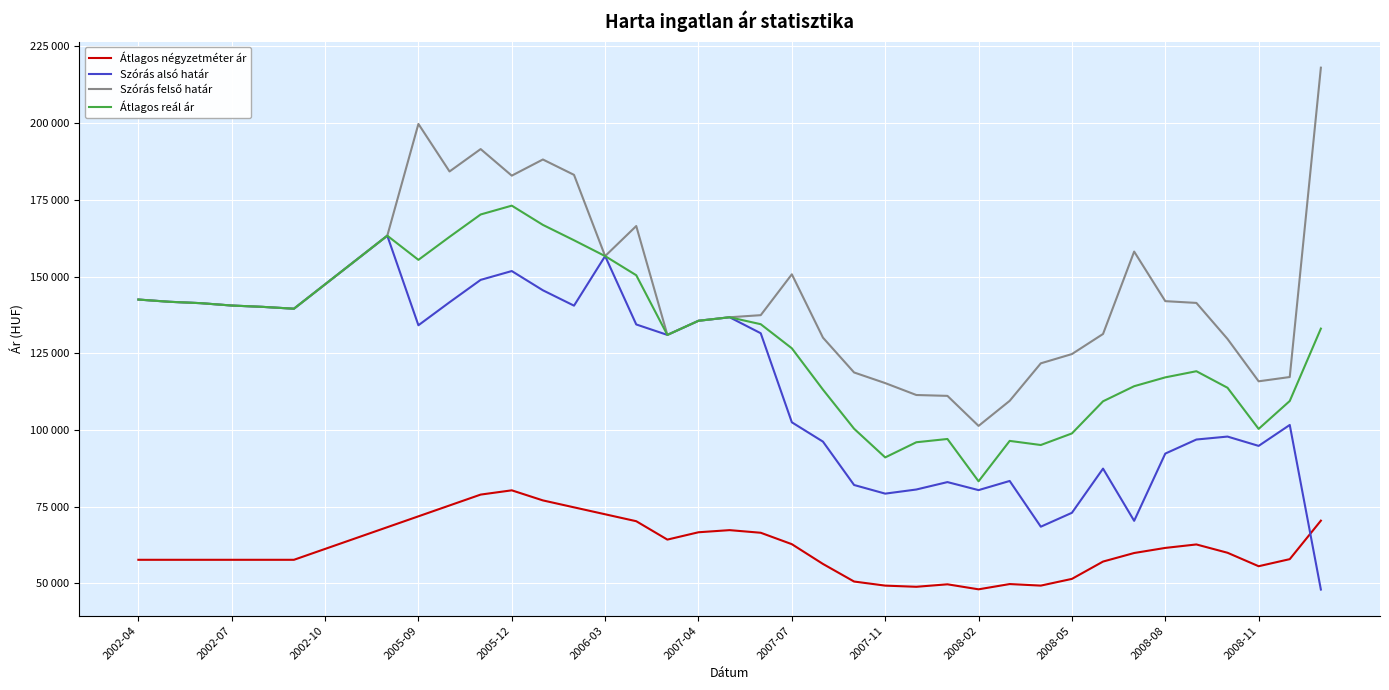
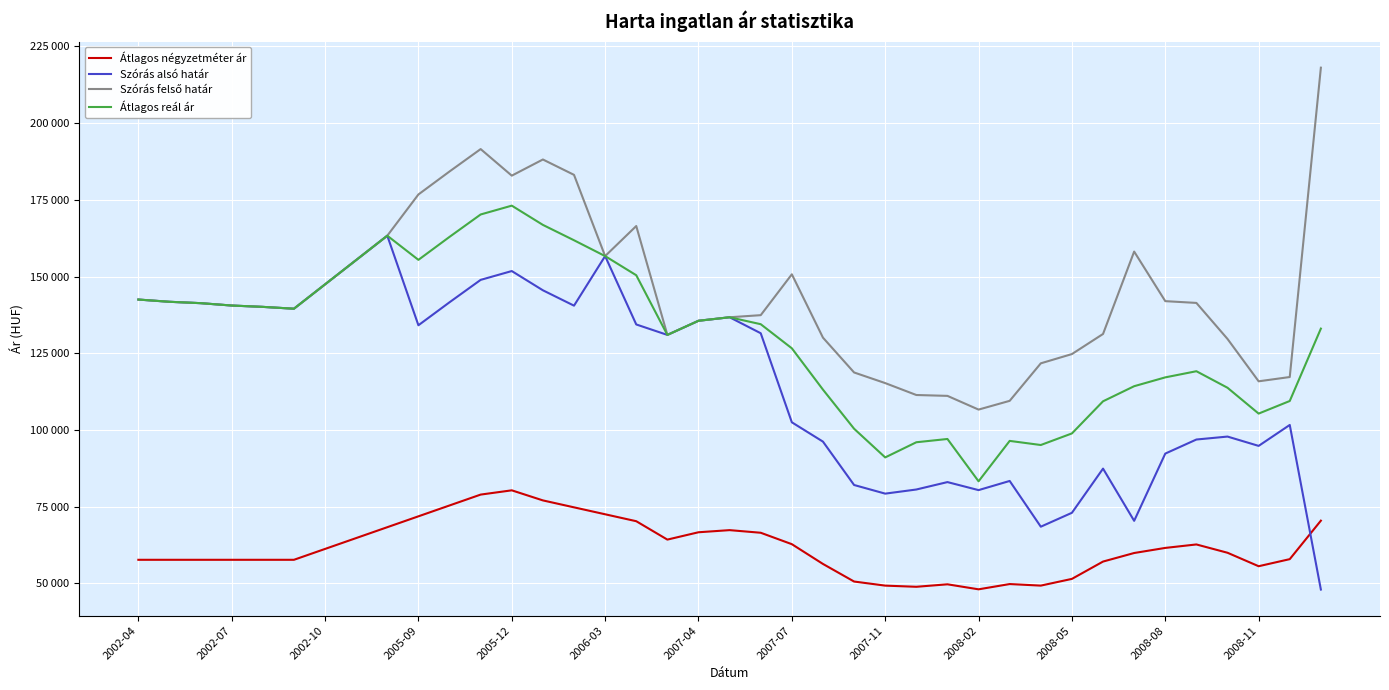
Szórás felső határ, 2005-09: 200000 -> 177000
Szórás felső határ, 2008-02: 101000 -> 107000
Átlagos reál ár, 2008-11: 100000 -> 105000
